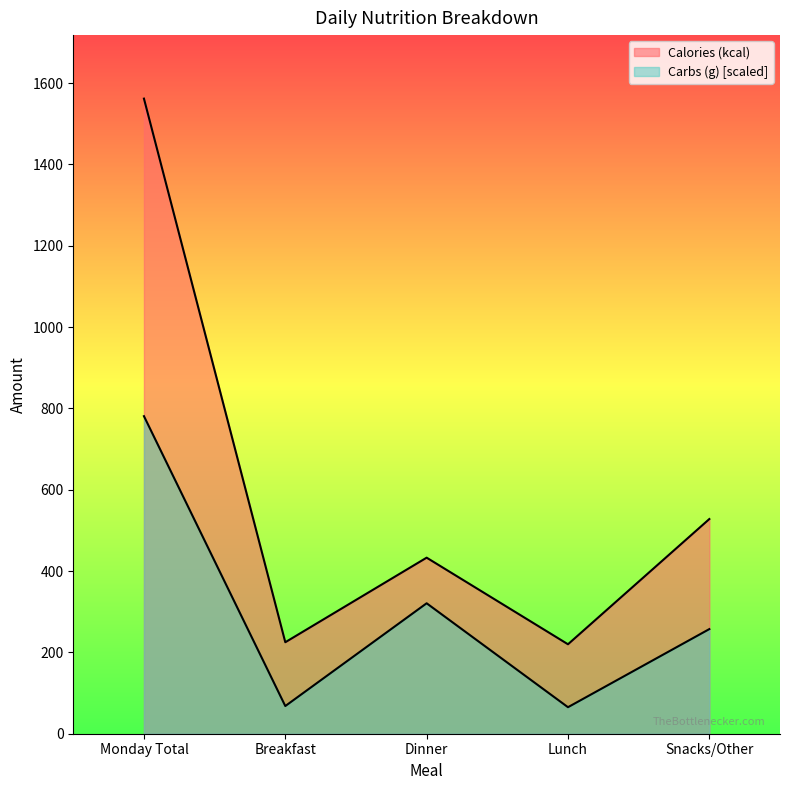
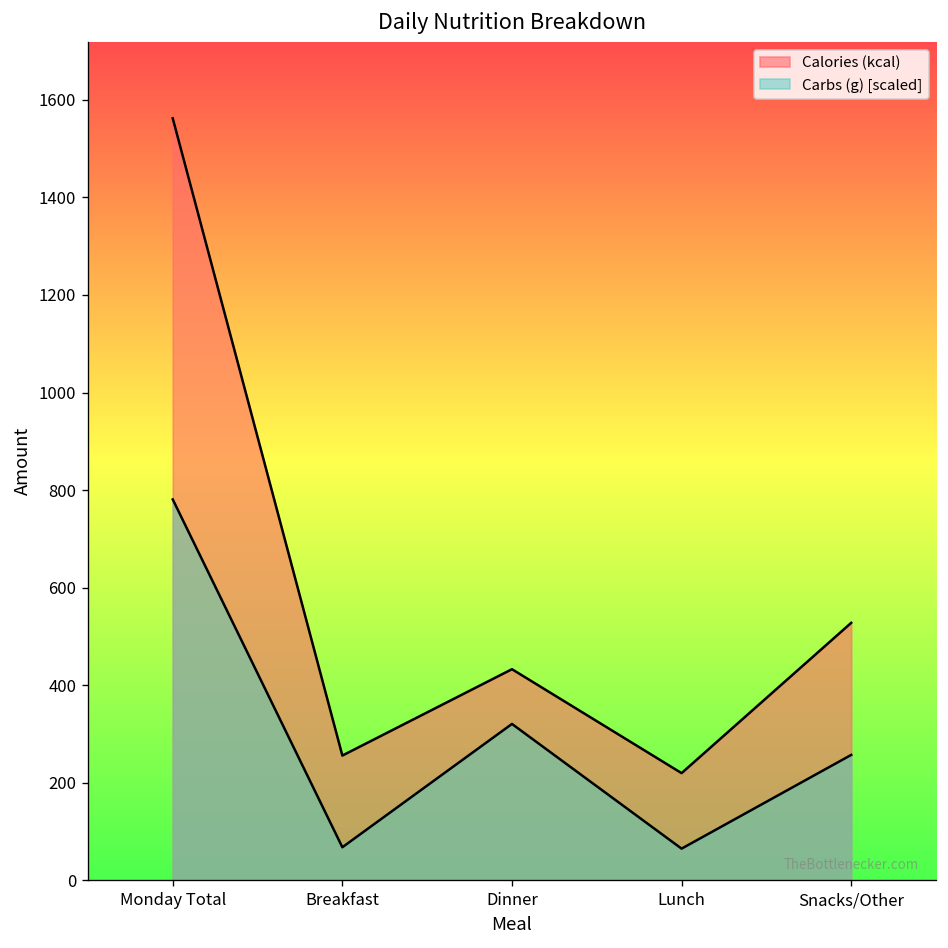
Calories (kcal), Breakfast: 230 -> 260
